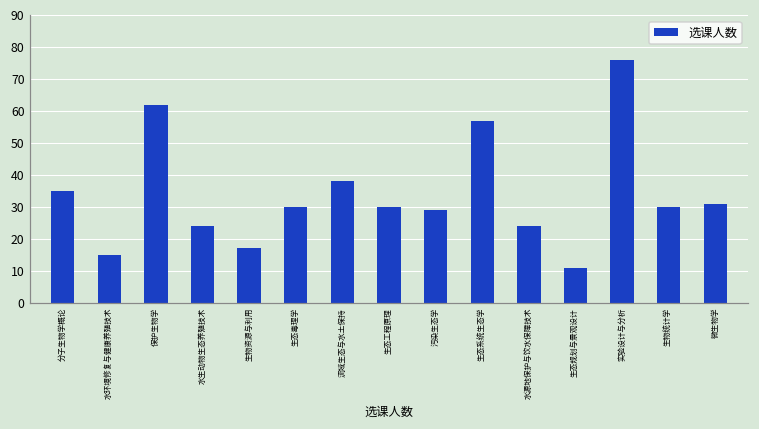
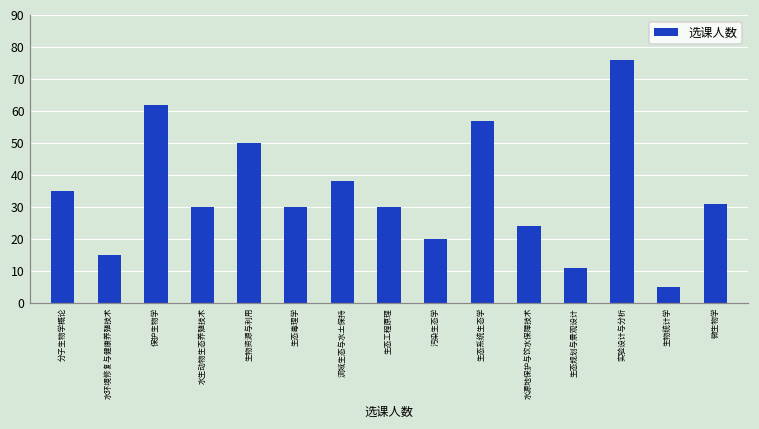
水生动物生态养殖技术: 24 -> 30
生物资源与利用: 17 -> 50
污染生态学: 29 -> 20
生物统计学: 30 -> 5
